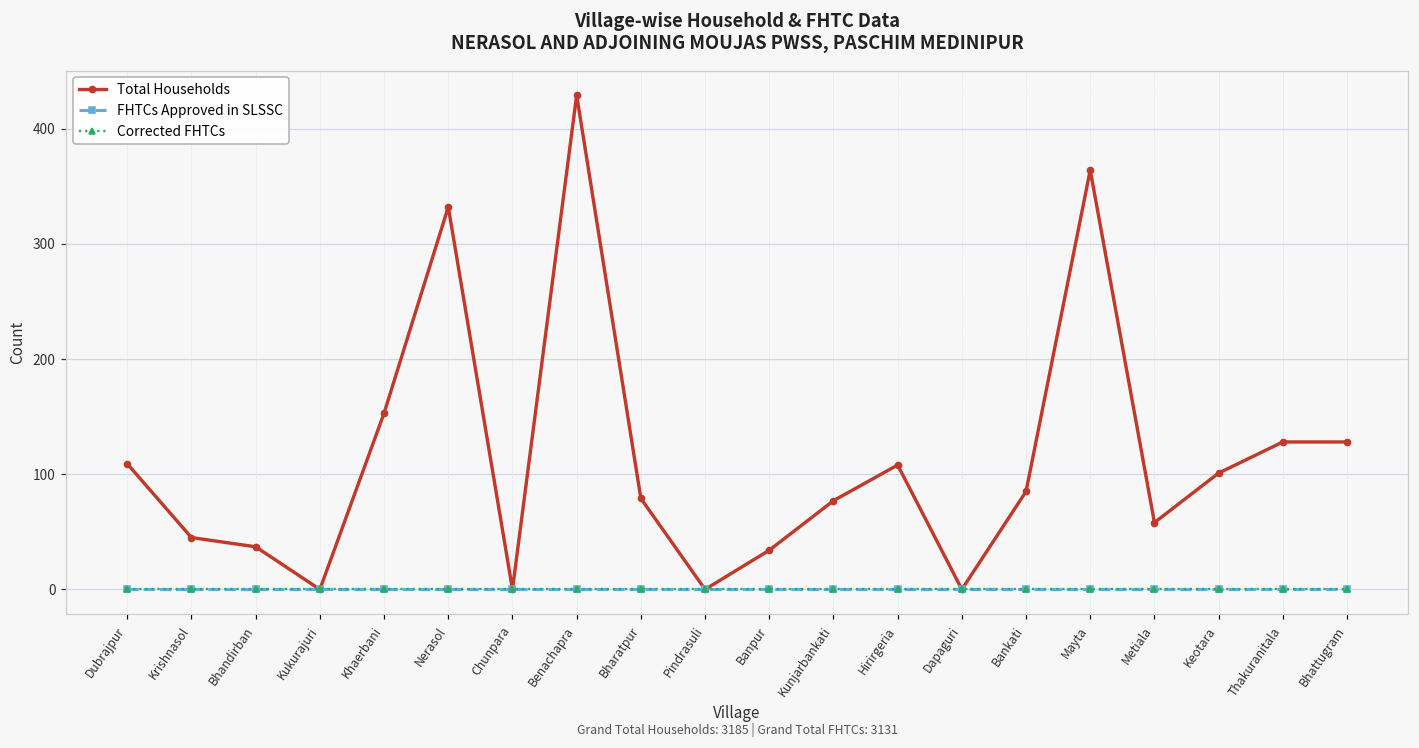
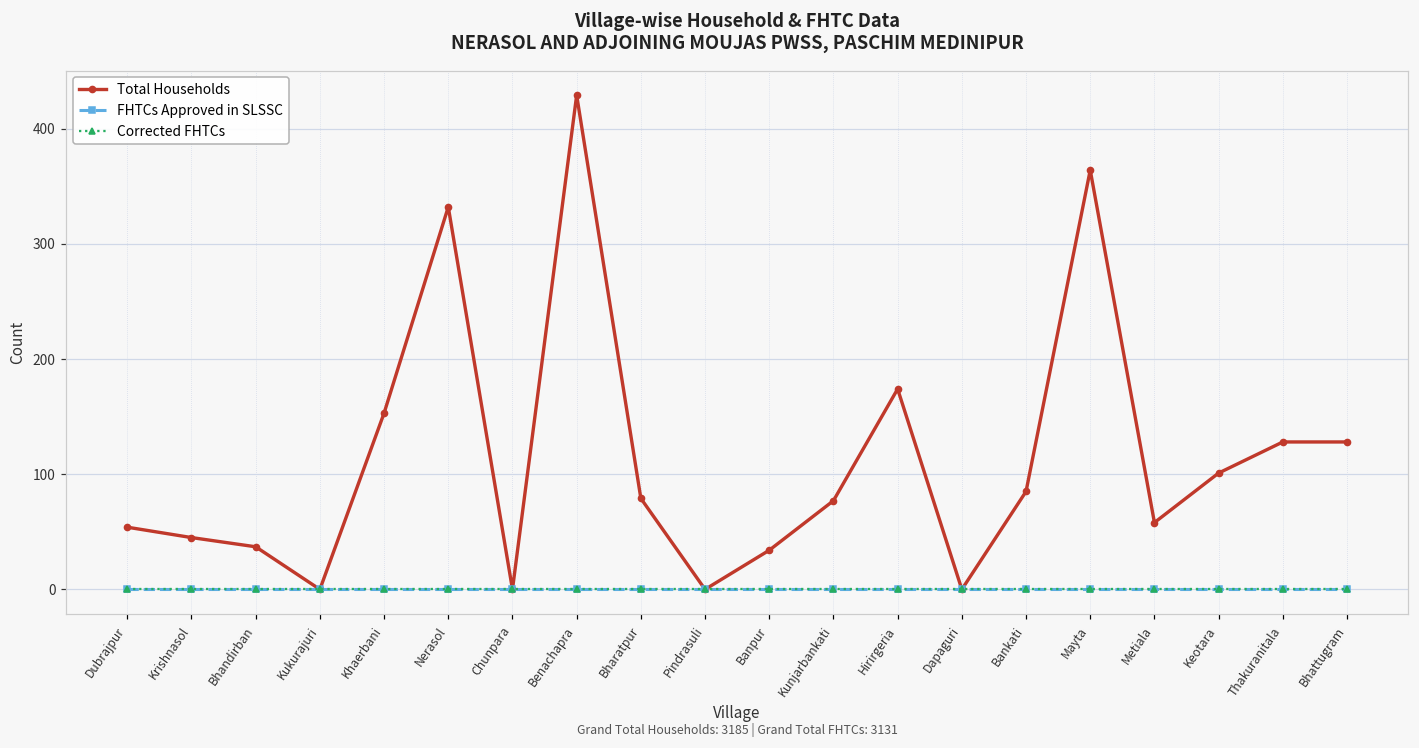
Total Households, Dubrajpur: 109 -> 54
Total Households, Hirirgeria: 108 -> 174
